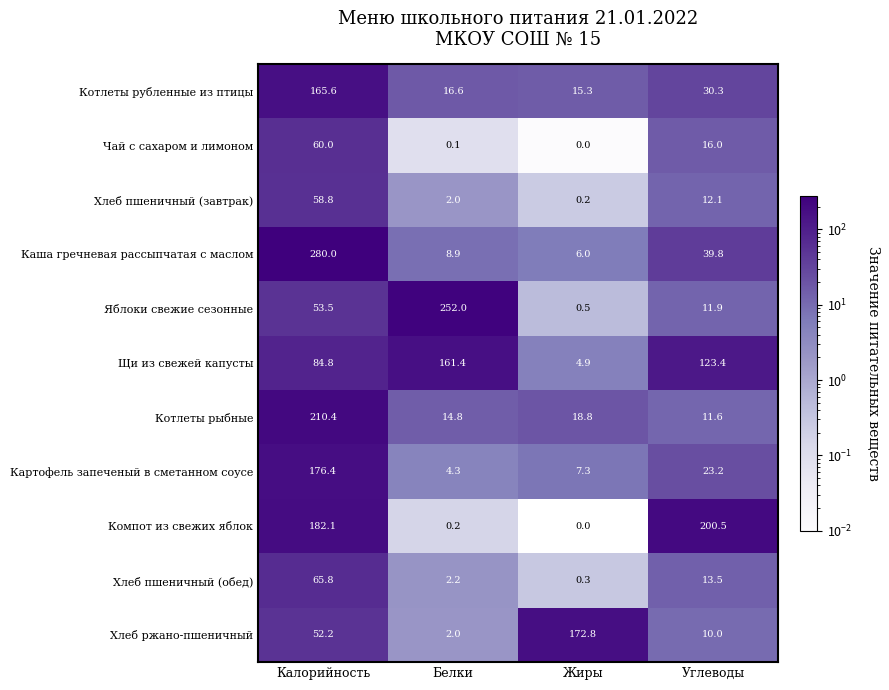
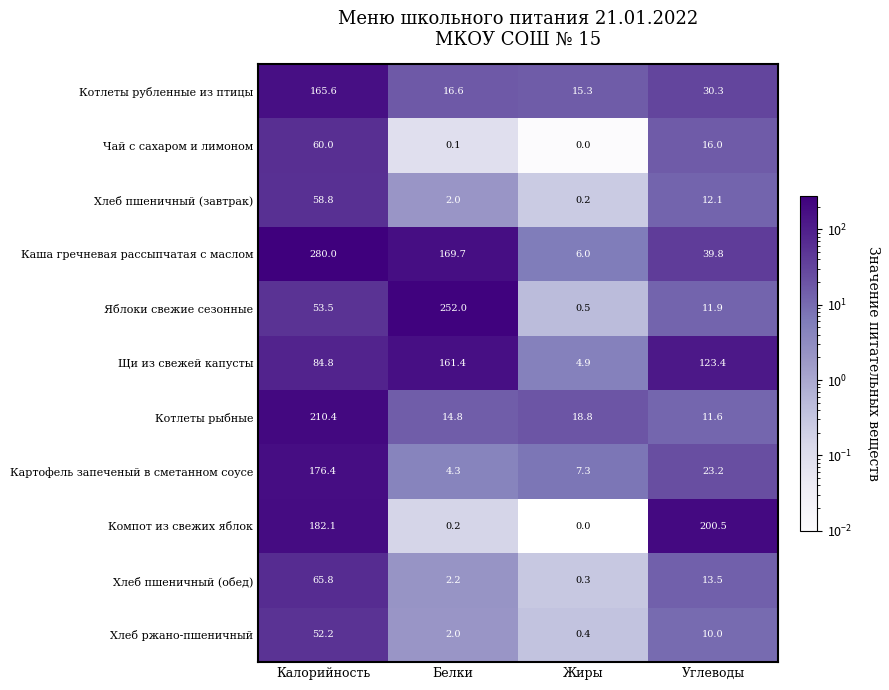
Каша гречневая рассыпчатая с маслом, Белки: 8.9 -> 169.7
Хлеб ржано-пшеничный, Жиры: 172.8 -> 0.4
